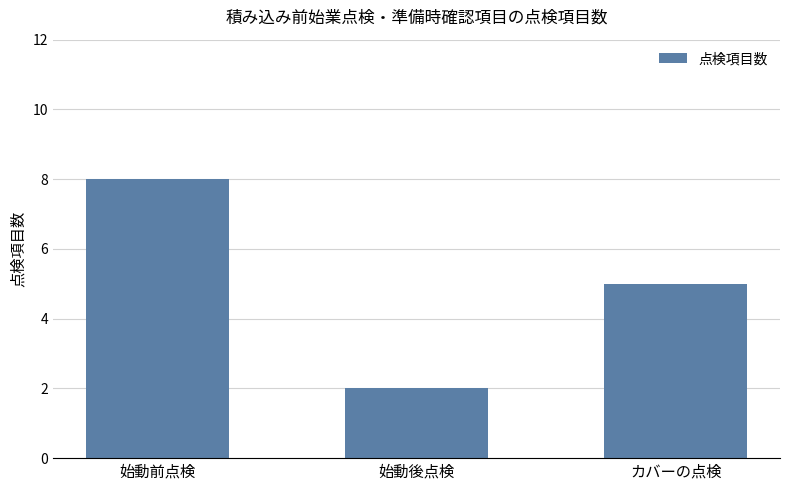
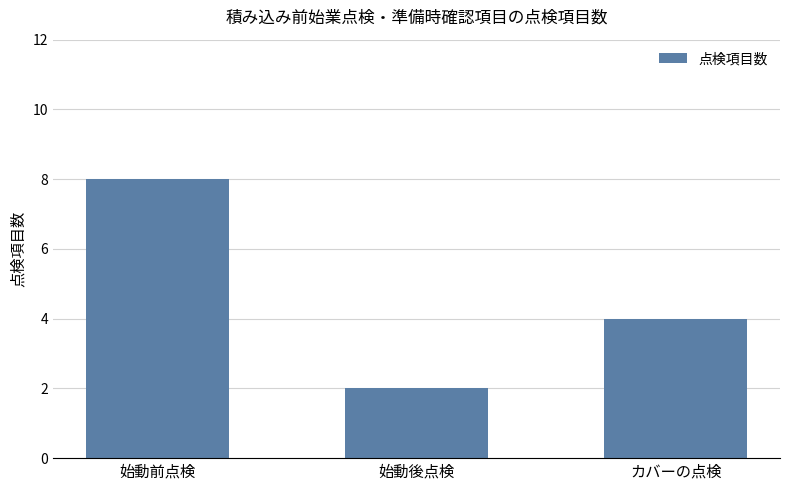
カバーの点検: 5 -> 4
